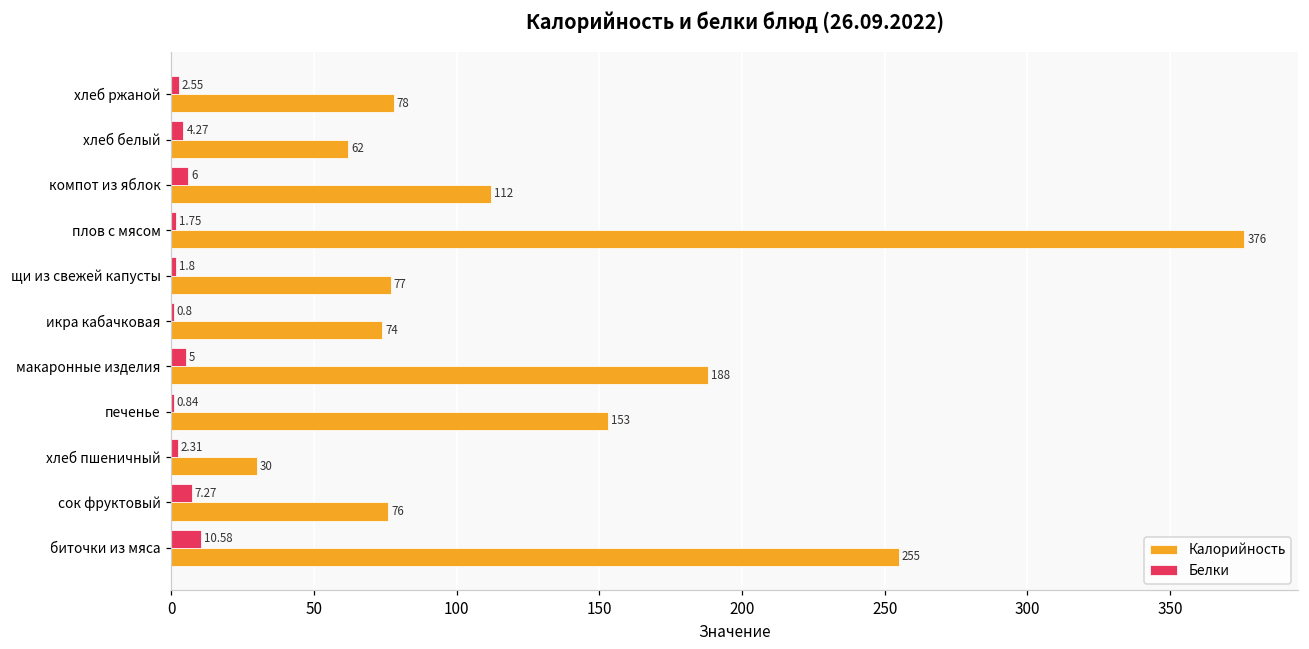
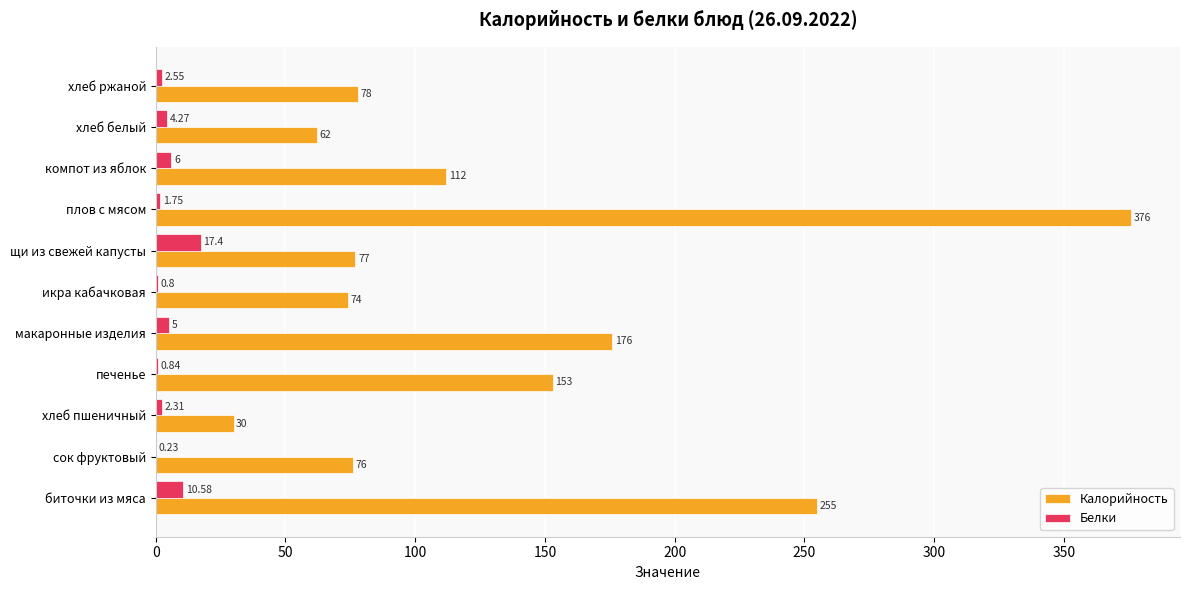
Белки, щи из свежей капусты: 1.8 -> 17.4
Калорийность, макаронные изделия: 188 -> 176
Белки, сок фруктовый: 7.27 -> 0.23
